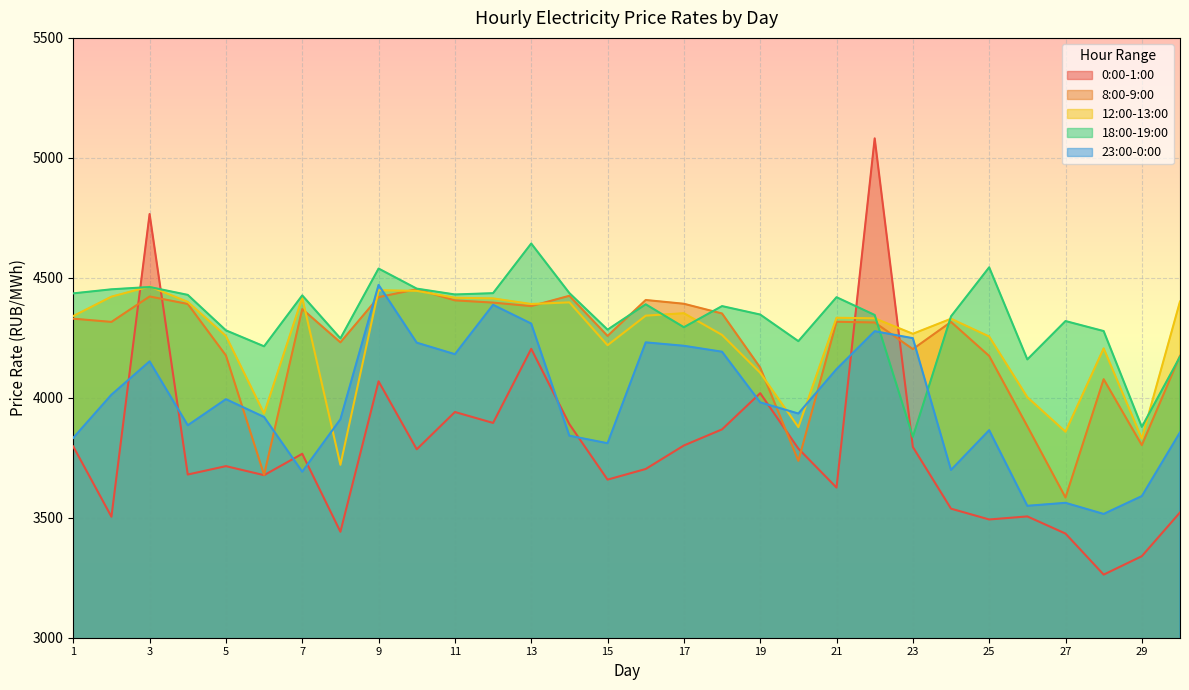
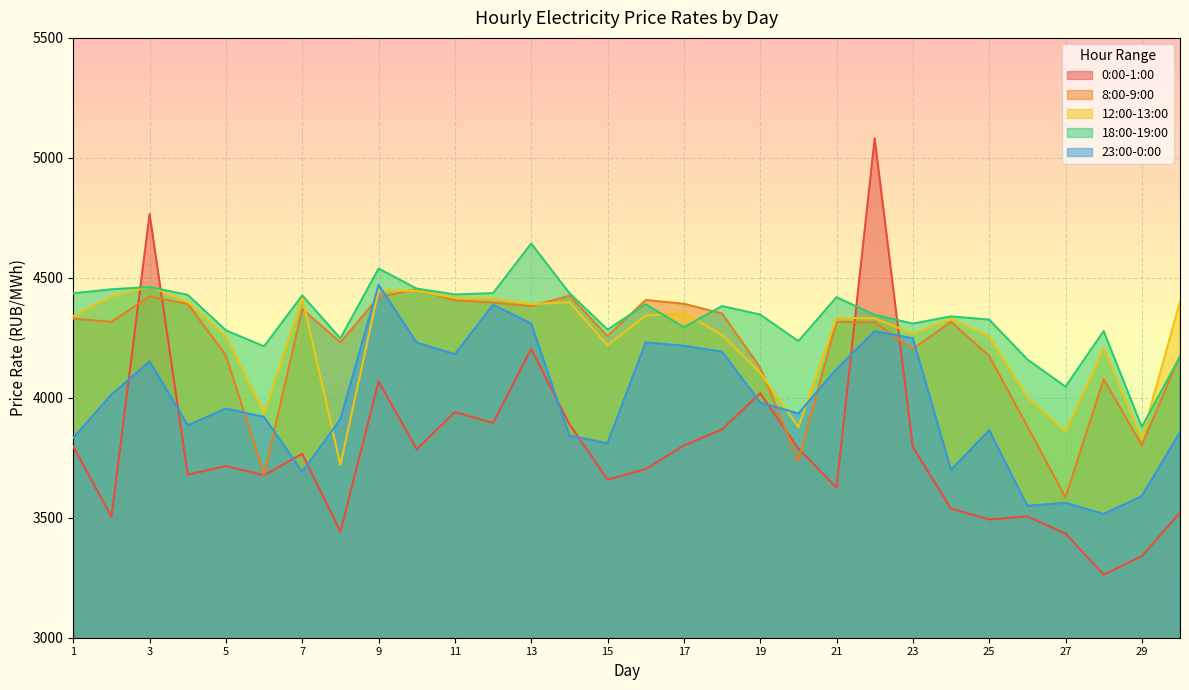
23:00-0:00, 5: 3990 -> 3960
18:00-19:00, 23: 3840 -> 4310
18:00-19:00, 25: 4540 -> 4330
18:00-19:00, 27: 4320 -> 4050
